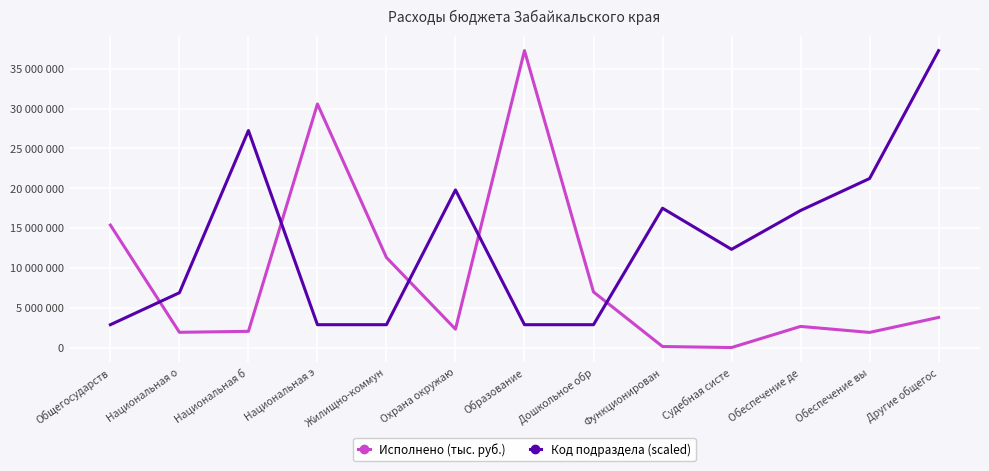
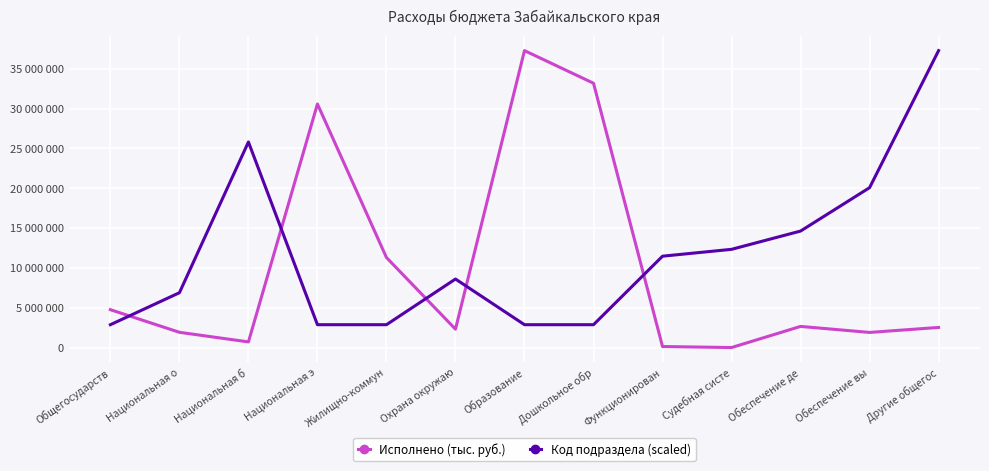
Исполнено (тыс. руб.), Общегосударств: 15000000 -> 5000000
Исполнено (тыс. руб.), Национальная б: 2000000 -> 1000000
Код подраздела (scaled), Национальная б: 27000000 -> 26000000
Код подраздела (scaled), Охрана окружаю: 20000000 -> 9000000
Исполнено (тыс. руб.), Дошкольное обр: 7000000 -> 33000000
Код подраздела (scaled), Функционирован: 17000000 -> 11000000
Код подраздела (scaled), Обеспечение де: 17000000 -> 15000000
Код подраздела (scaled), Обеспечение вы: 21000000 -> 20000000
Исполнено (тыс. руб.), Другие общегос: 4000000 -> 3000000
